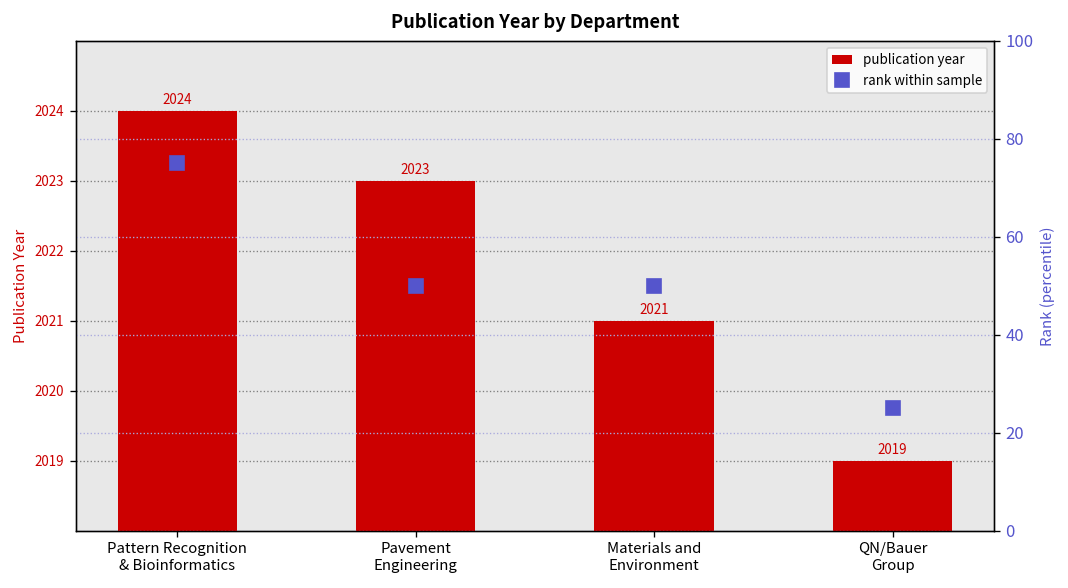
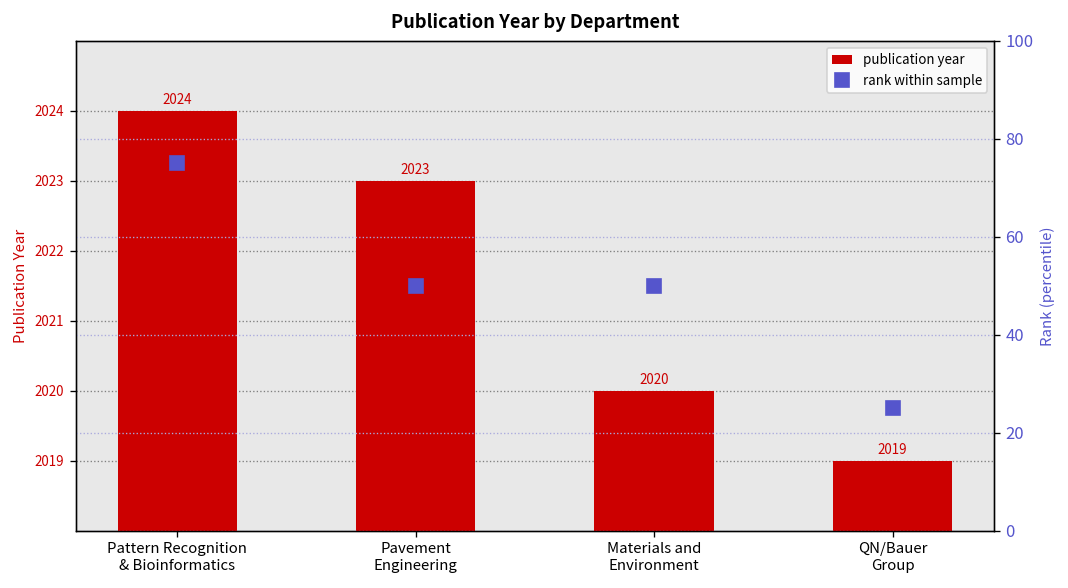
publication year, Materials and Environment: 2021 -> 2020
